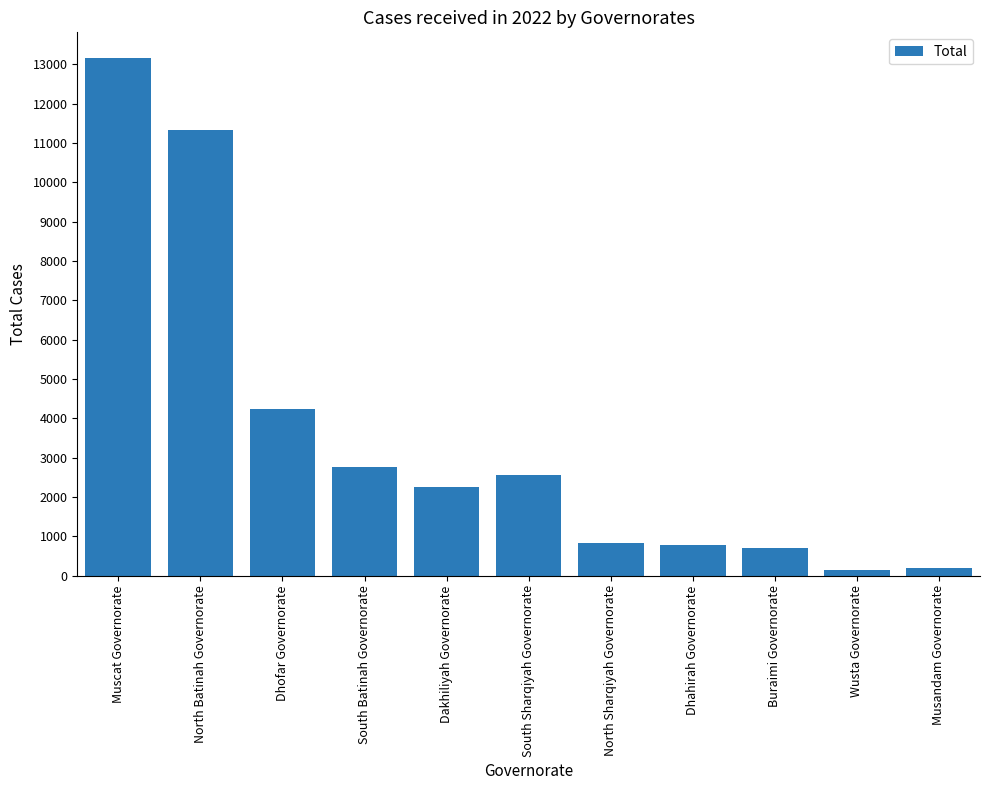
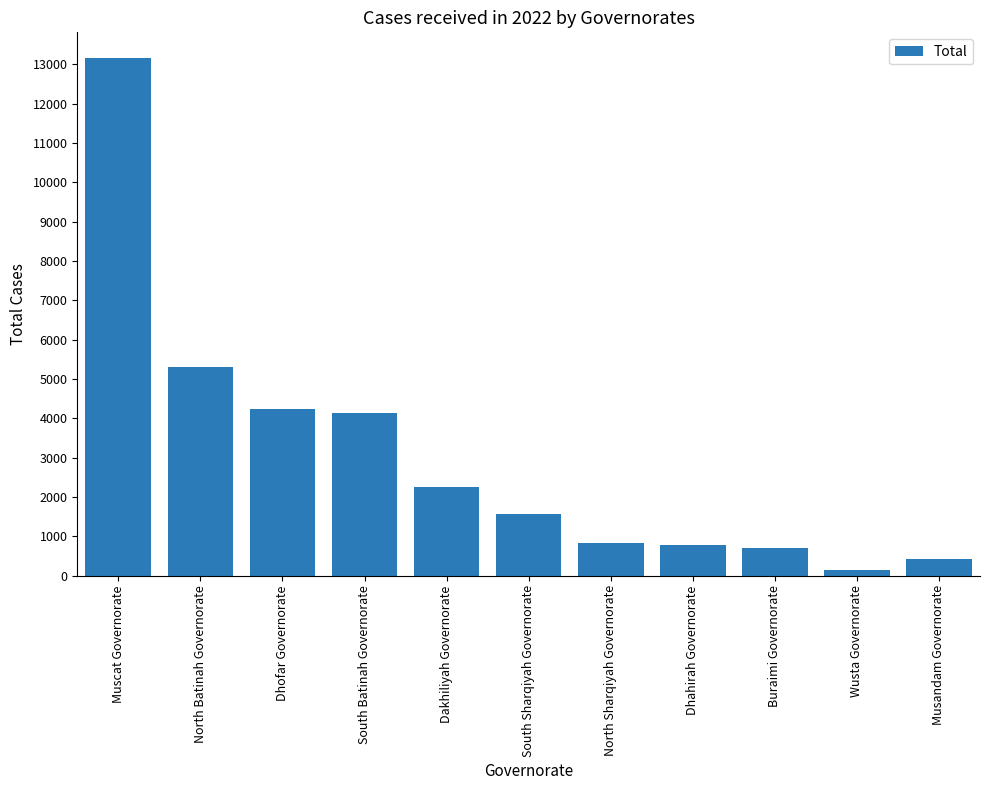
North Batinah Governorate: 11300 -> 5300
South Batinah Governorate: 2700 -> 4100
South Sharqiyah Governorate: 2600 -> 1600
Musandam Governorate: 200 -> 400
